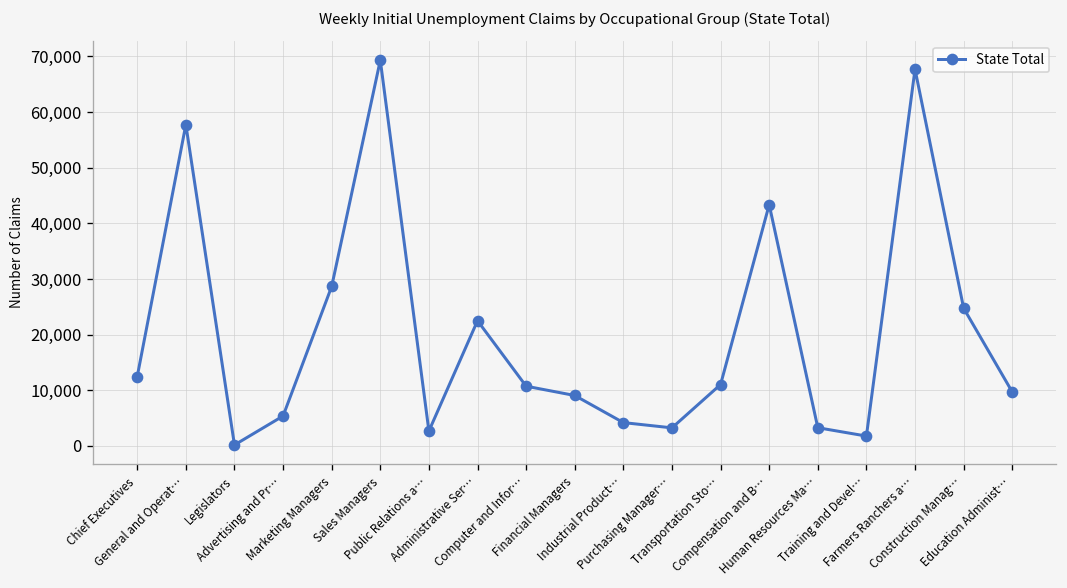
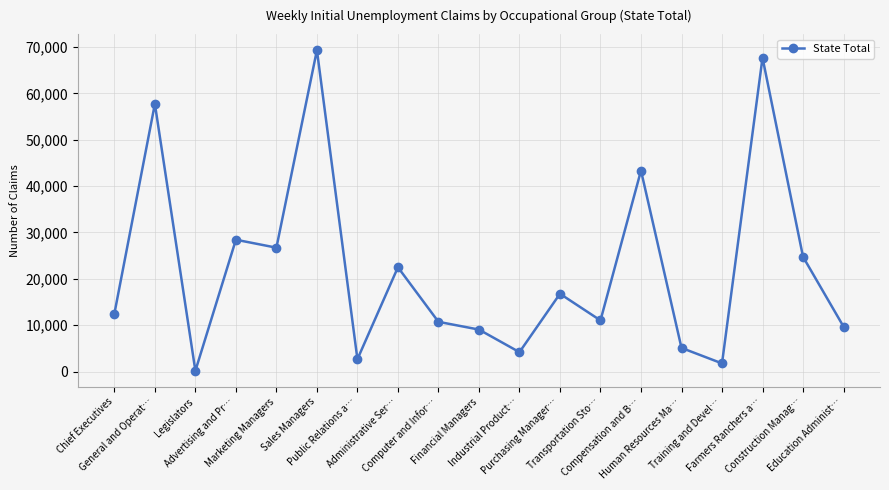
Advertising and Pr…: 5,000 -> 28,000
Marketing Managers: 29,000 -> 27,000
Purchasing Manager…: 3,000 -> 17,000
Human Resources Ma…: 3,000 -> 5,000
